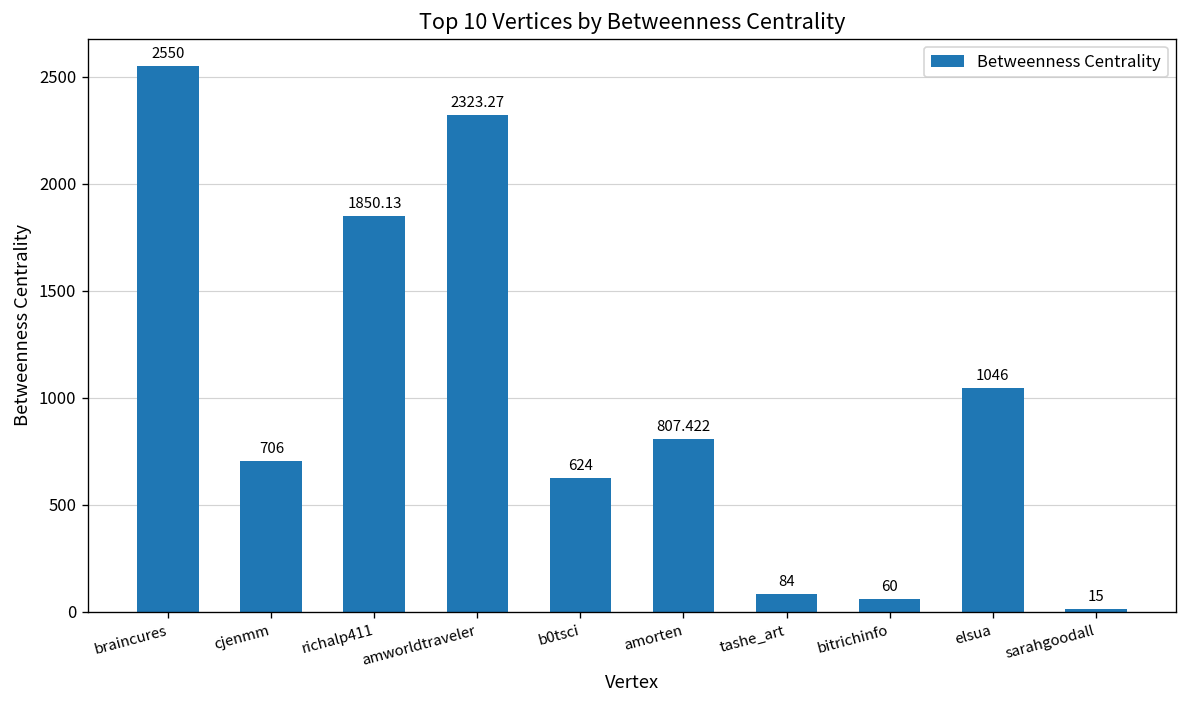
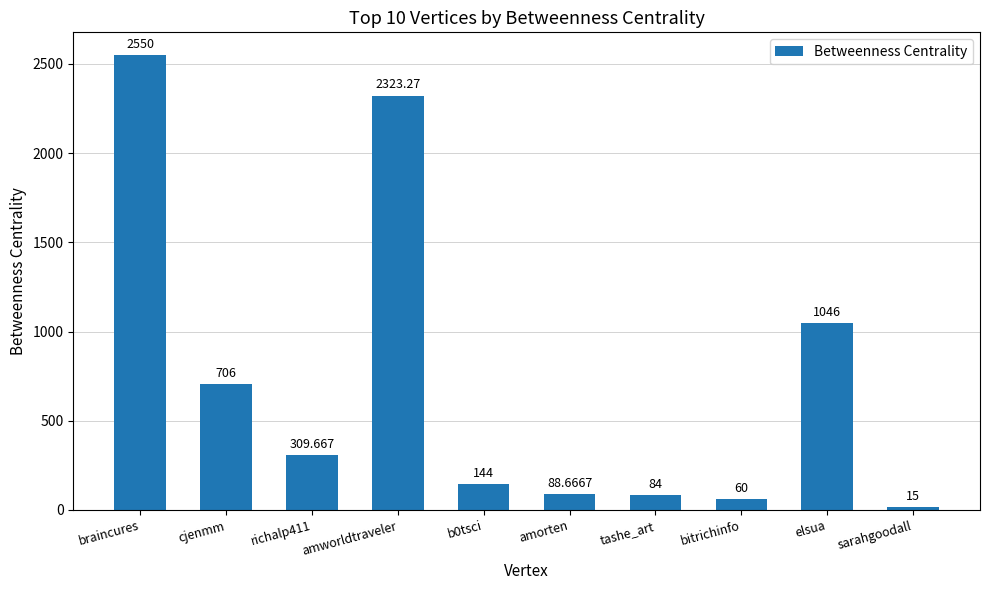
richalp411: 1850.13 -> 309.667
b0tsci: 624 -> 144
amorten: 807.422 -> 88.6667
